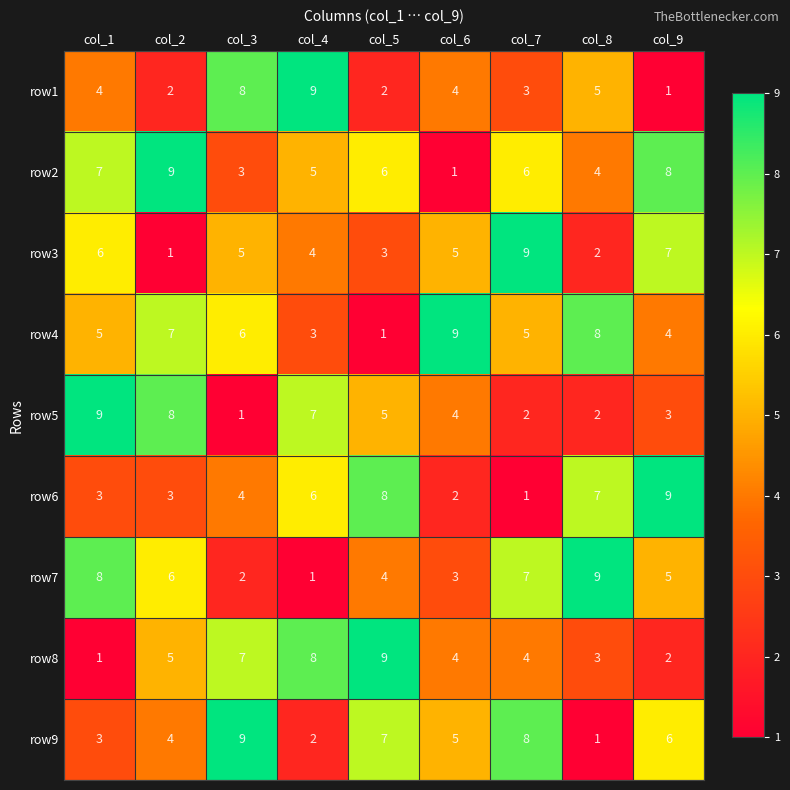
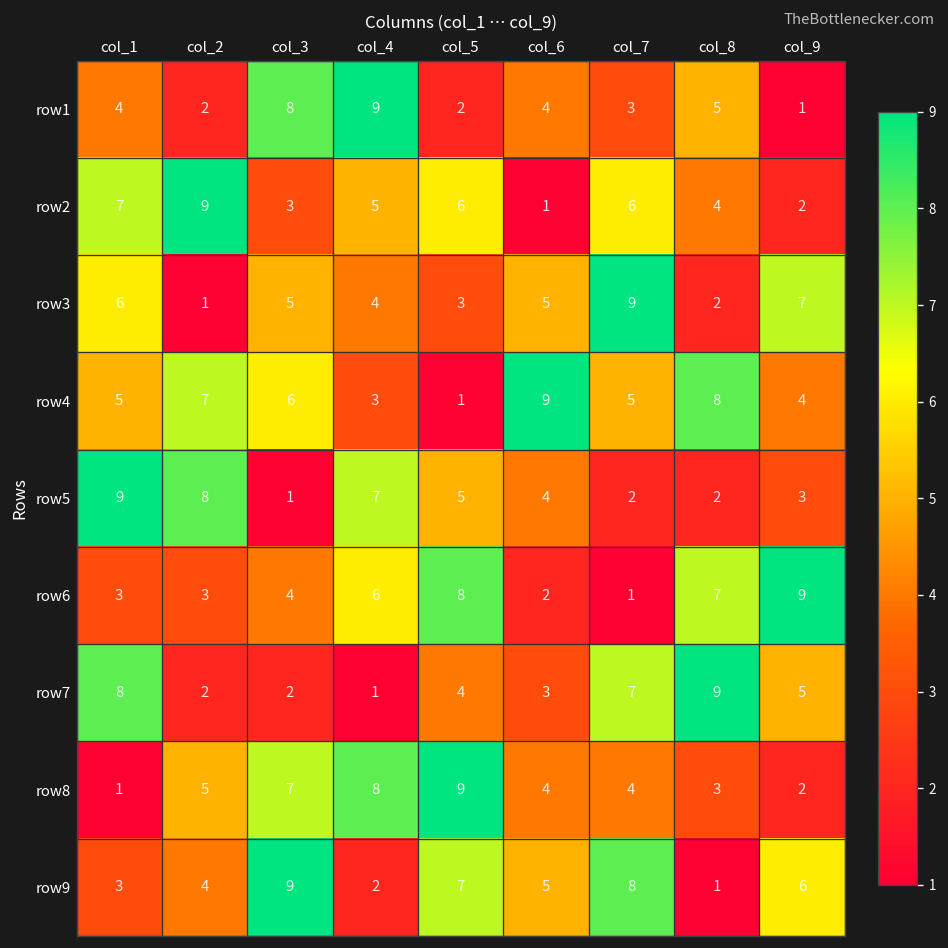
row2, col_9: 8 -> 2
row7, col_2: 6 -> 2
